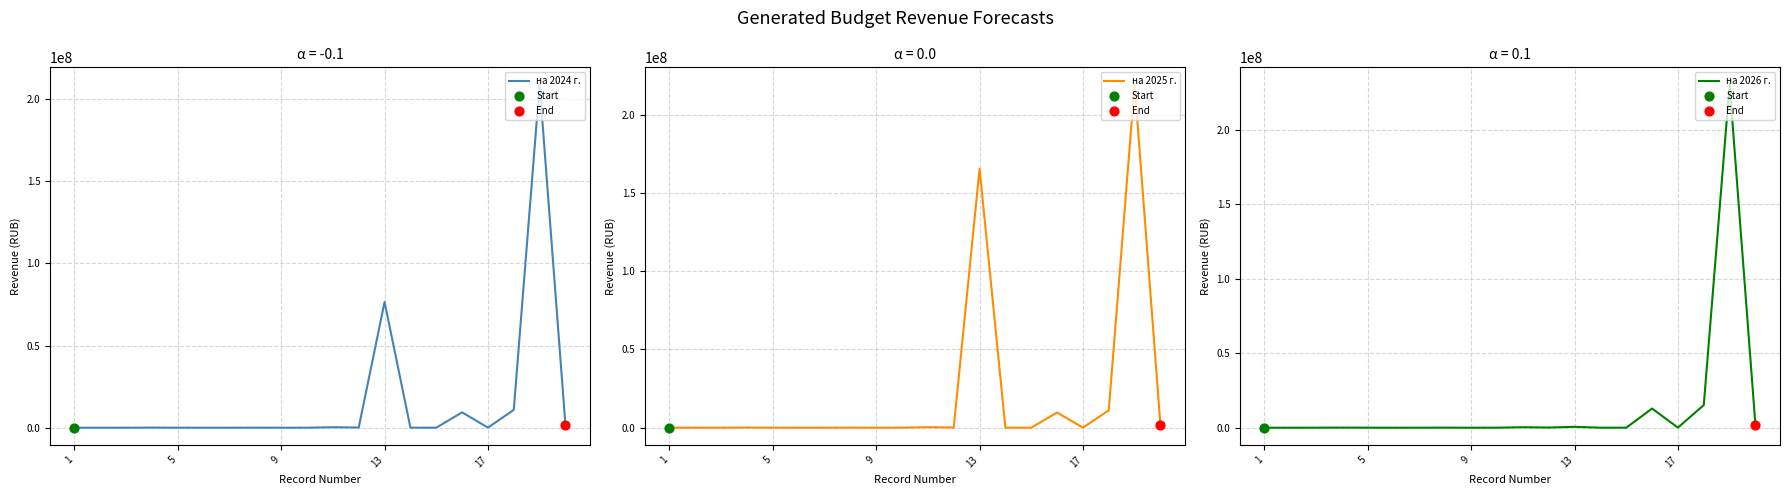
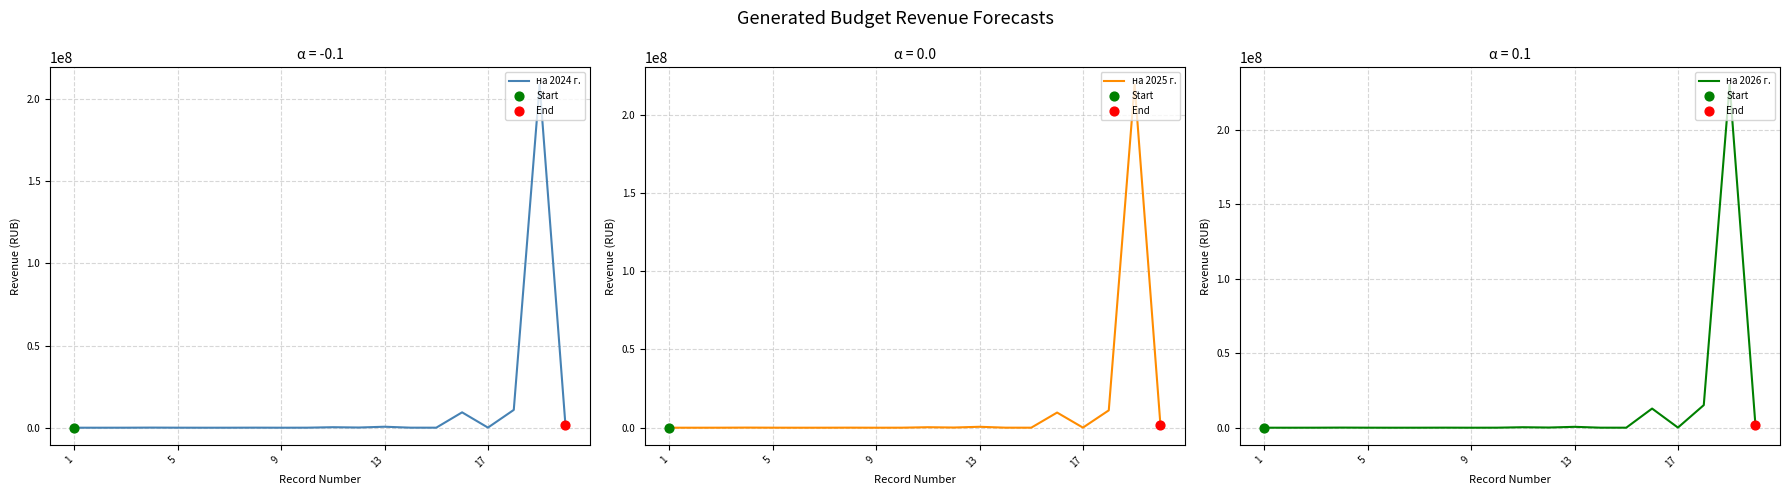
α = -0.1, на 2024 г., 13: 77000000 -> 1000000
α = 0.0, на 2025 г., 13: 166000000 -> 1000000
